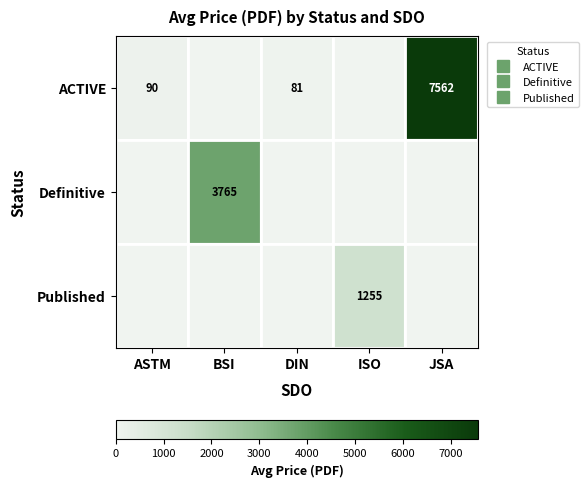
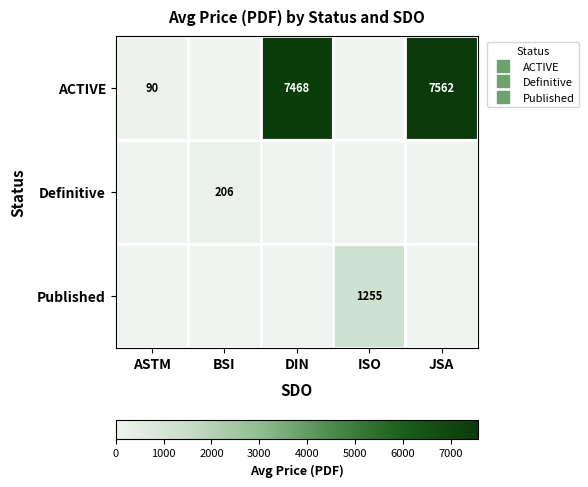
ACTIVE, DIN: 81 -> 7468
Definitive, BSI: 3765 -> 206
